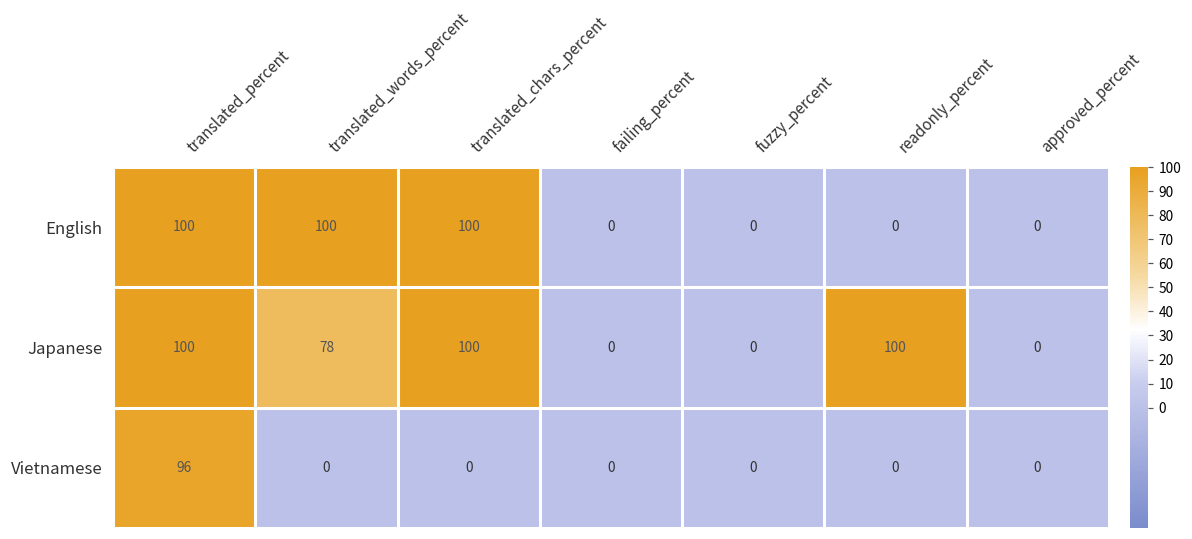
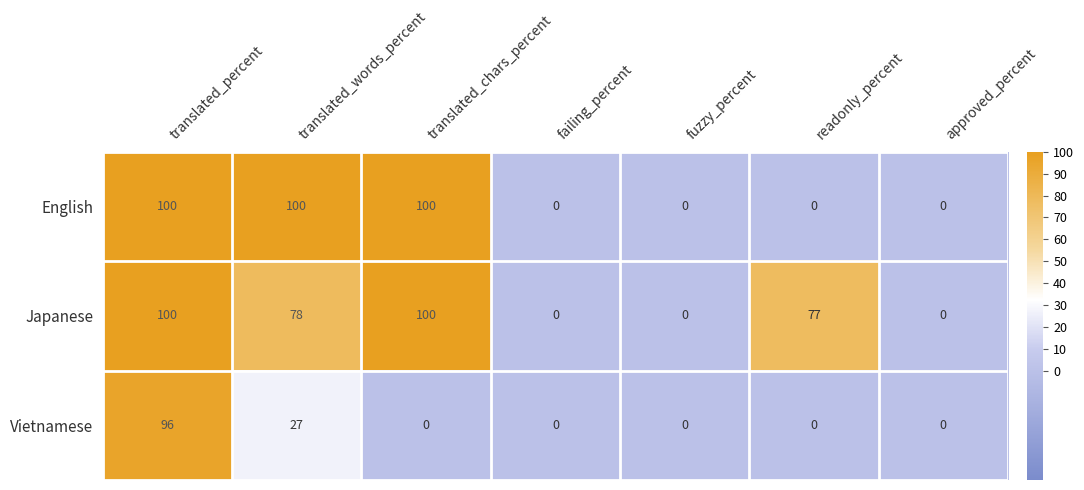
Japanese, readonly_percent: 100 -> 77
Vietnamese, translated_words_percent: 0 -> 27
